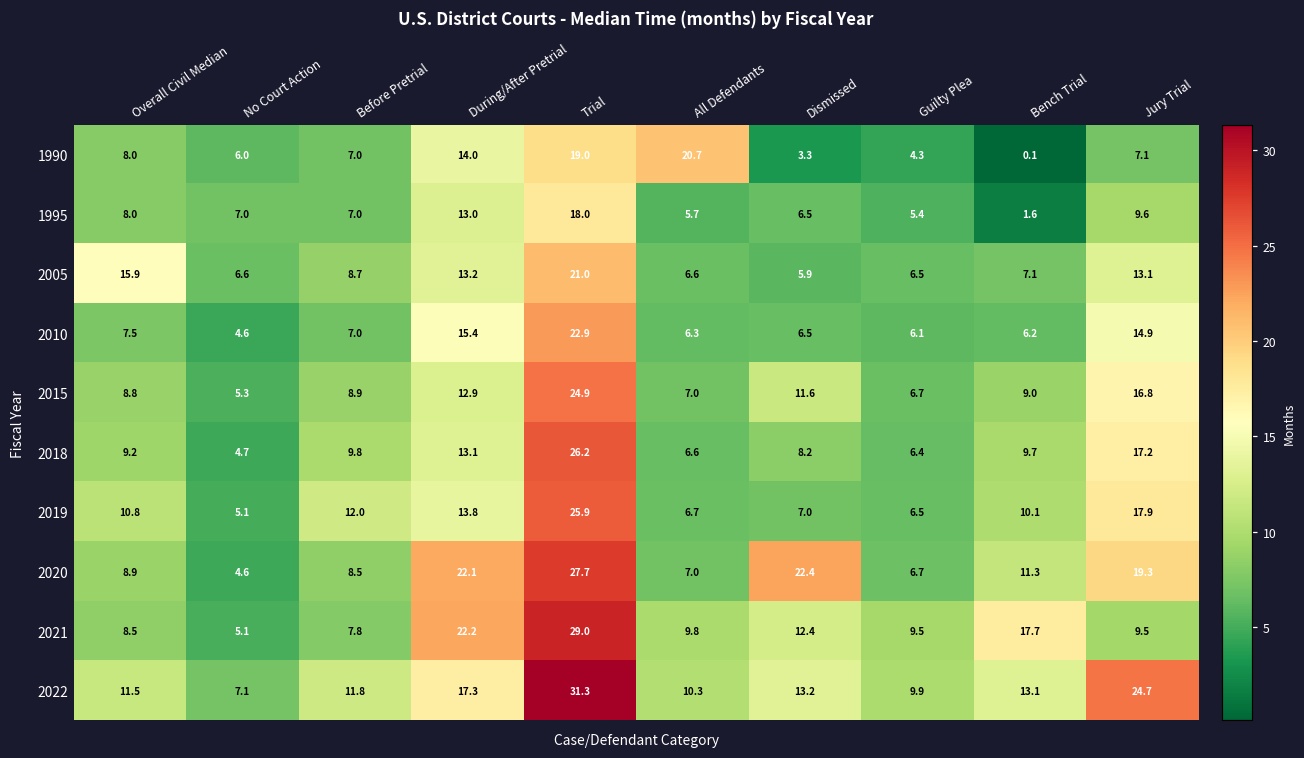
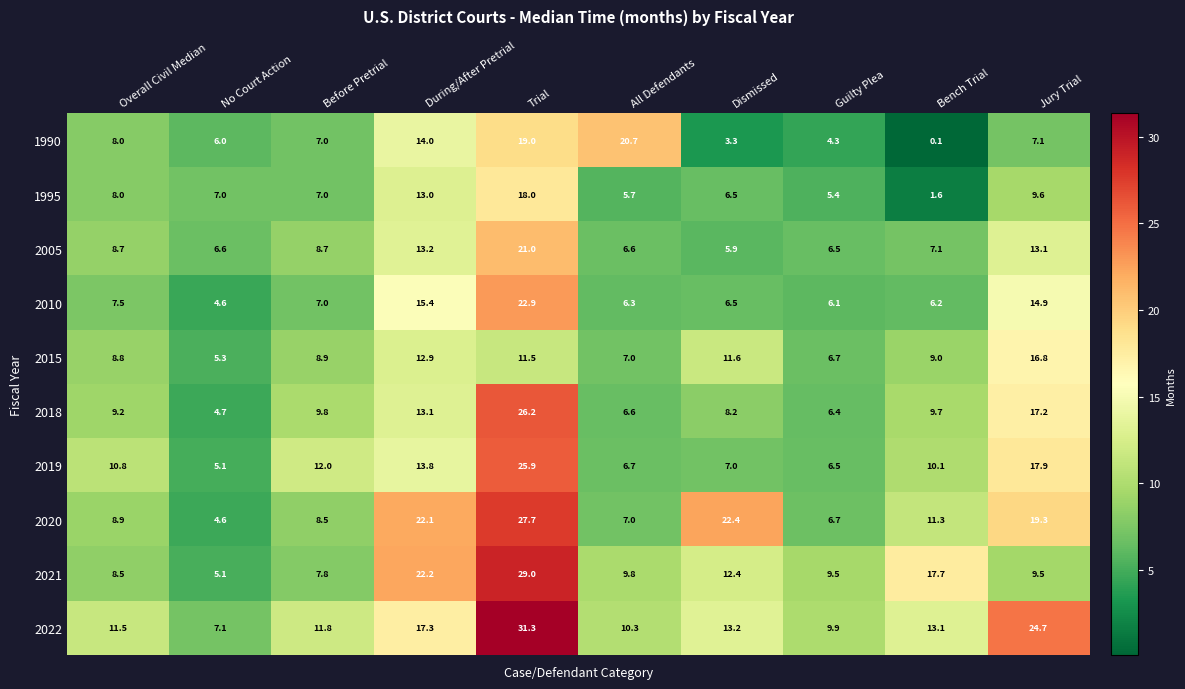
2005, Overall Civil Median: 15.9 -> 8.7
2015, Trial: 24.9 -> 11.5
